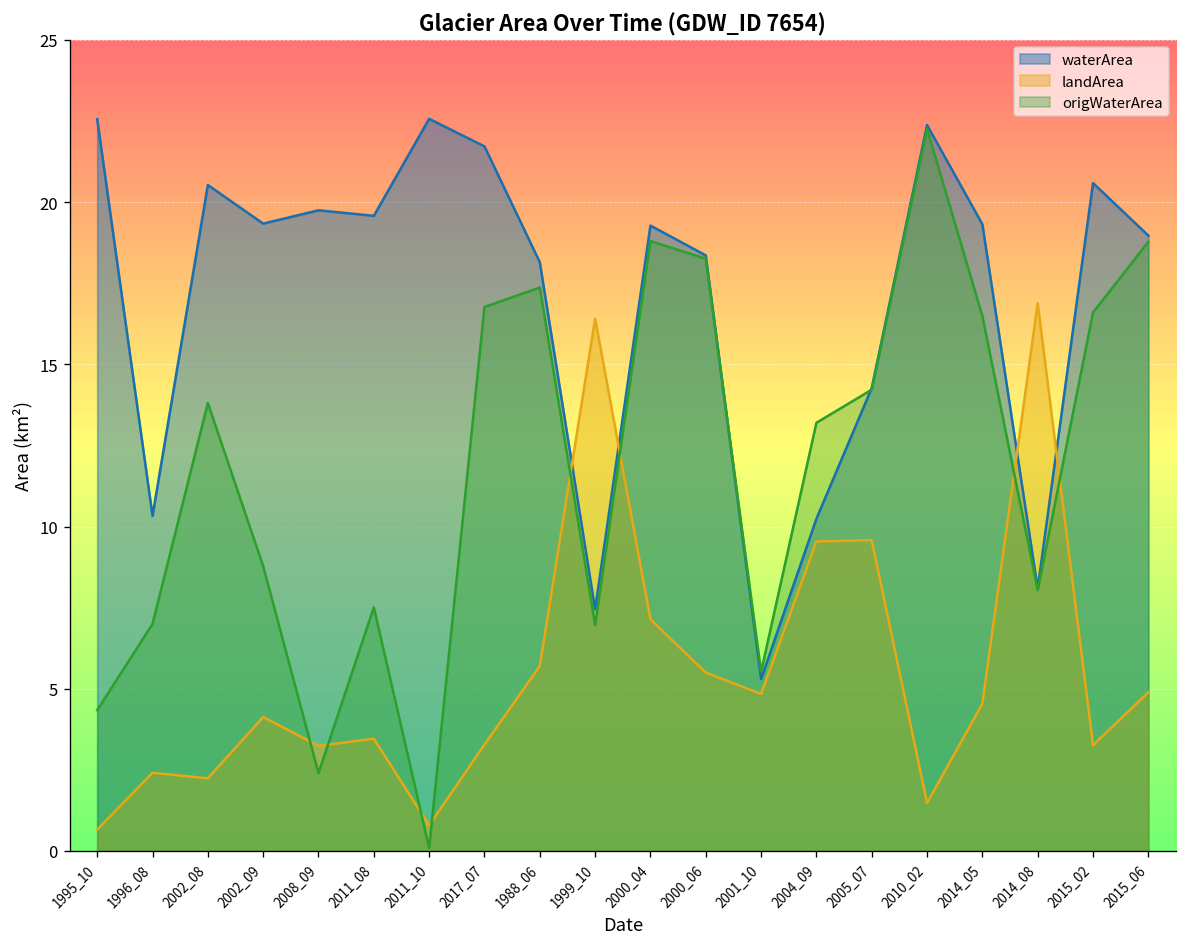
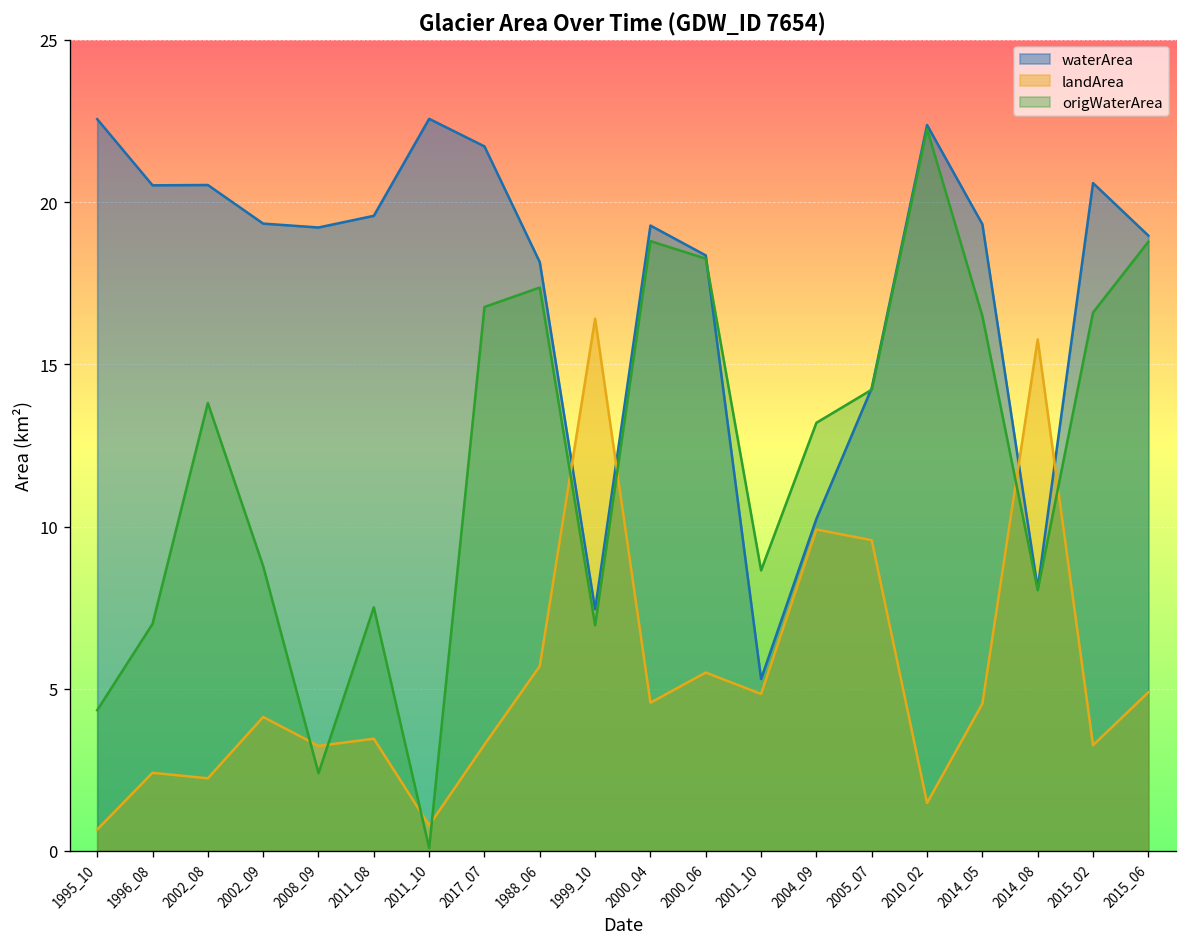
waterArea, 1996_08: 10.3 -> 20.5
waterArea, 2008_09: 19.8 -> 19.2
landArea, 2000_04: 7.1 -> 4.6
origWaterArea, 2001_10: 5.5 -> 8.7
landArea, 2004_09: 9.5 -> 9.9
landArea, 2014_08: 16.9 -> 15.8
